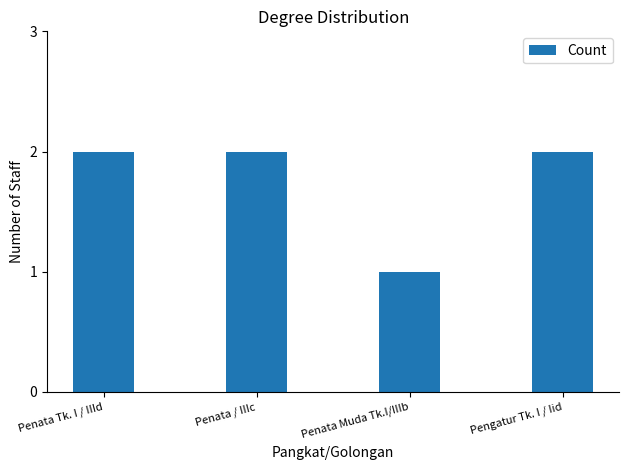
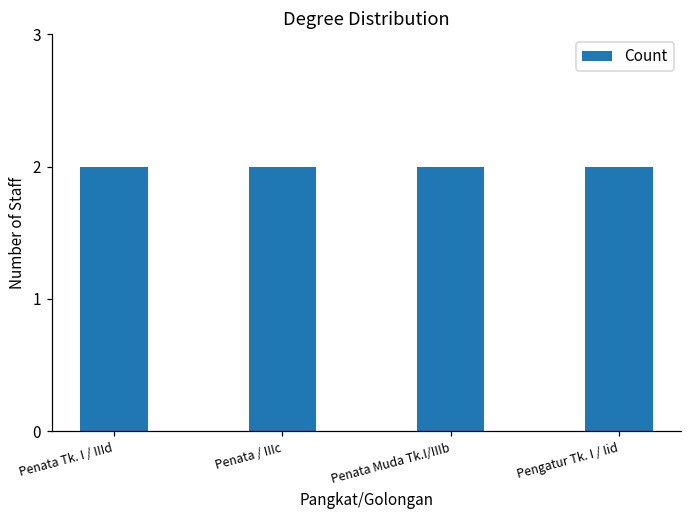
Penata Muda Tk.I/IIIb: 1 -> 2
